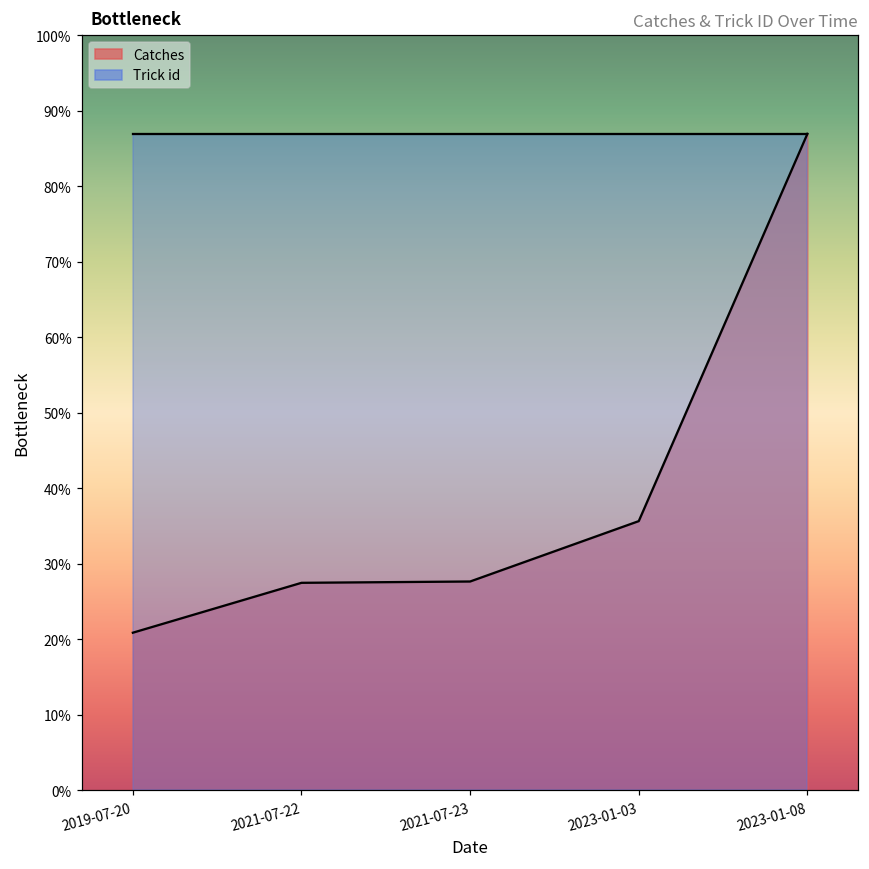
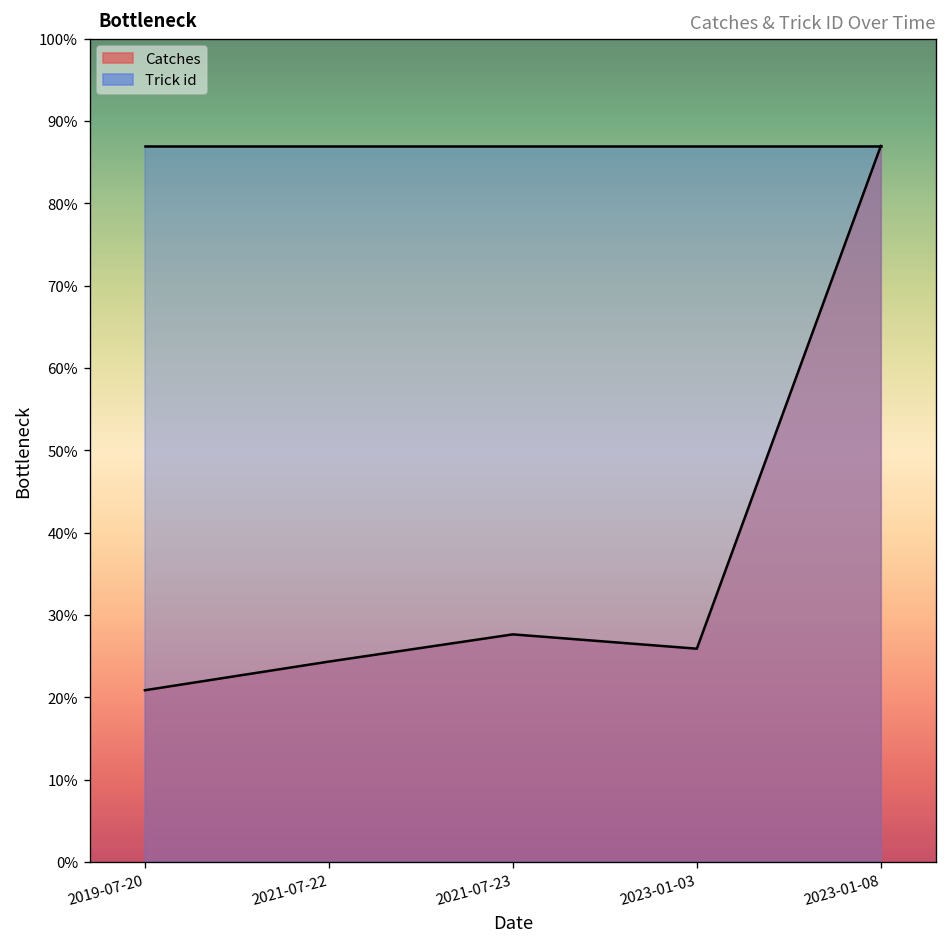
Catches, 2021-07-22: 27% -> 24%
Catches, 2023-01-03: 36% -> 26%
